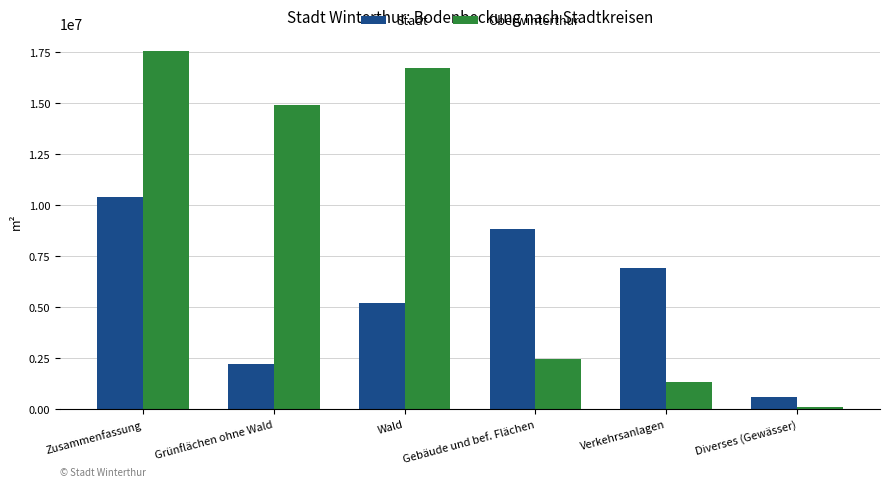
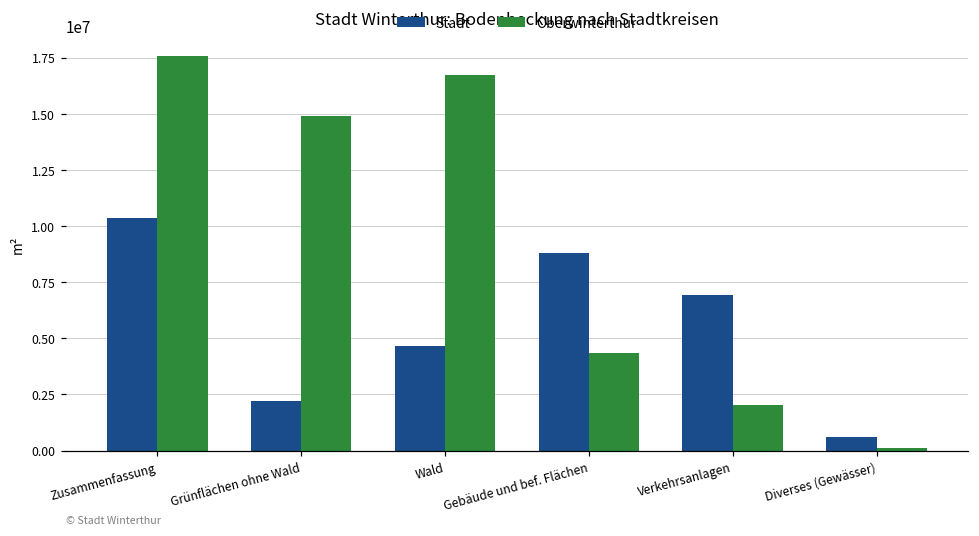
Stadt, Wald: 5200000 -> 4700000
Oberwinterthur, Gebäude und bef. Flächen: 2500000 -> 4300000
Oberwinterthur, Verkehrsanlagen: 1300000 -> 2000000
